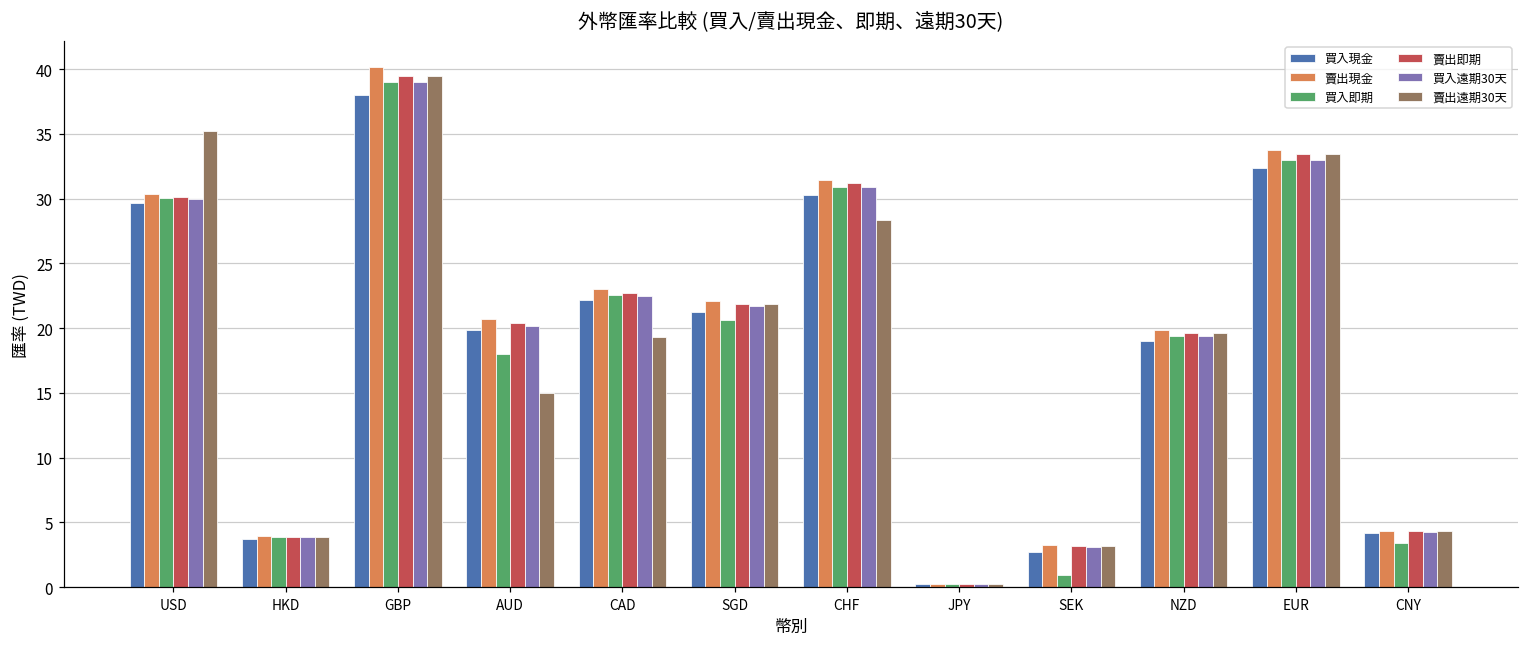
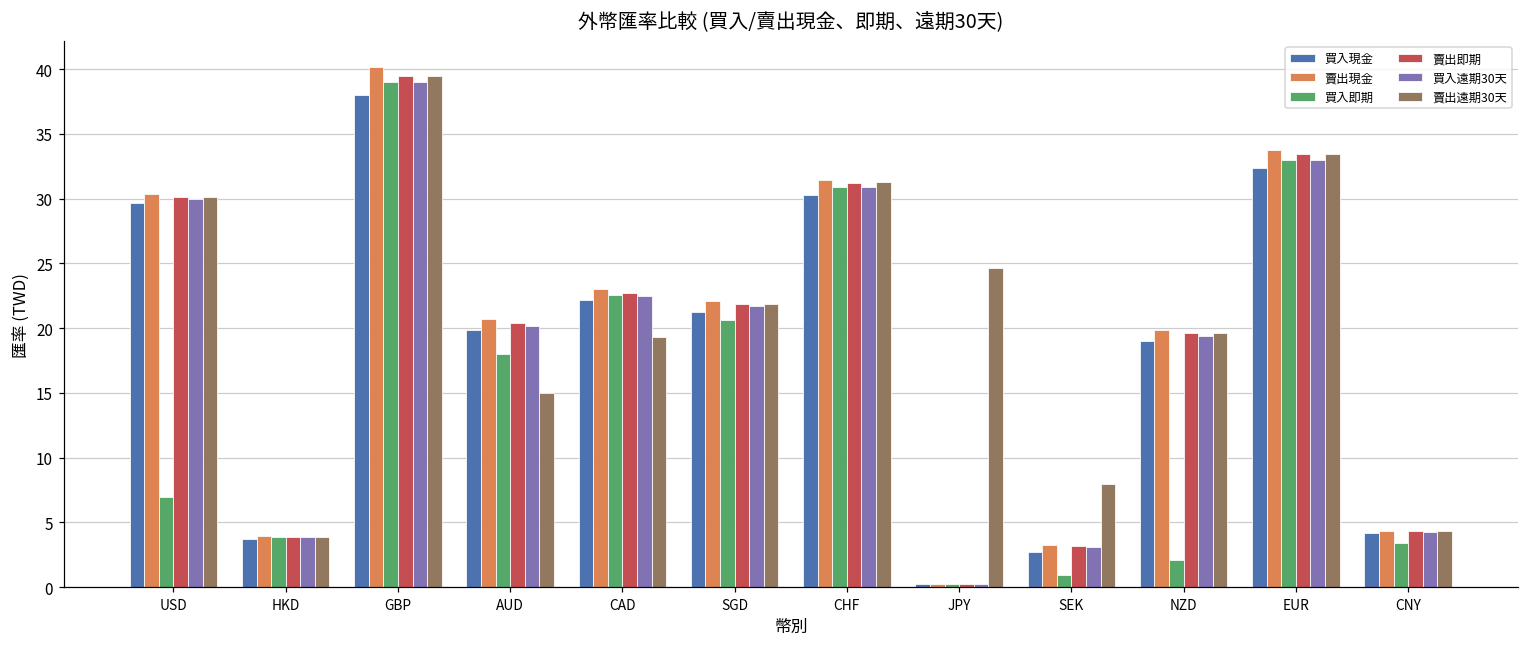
買入即期, USD: 30.0 -> 7.0
賣出遠期30天, USD: 35.3 -> 30.1
賣出遠期30天, CHF: 28.4 -> 31.3
賣出遠期30天, JPY: 0.3 -> 24.7
賣出遠期30天, SEK: 3.2 -> 8.0
買入即期, NZD: 19.4 -> 2.1
